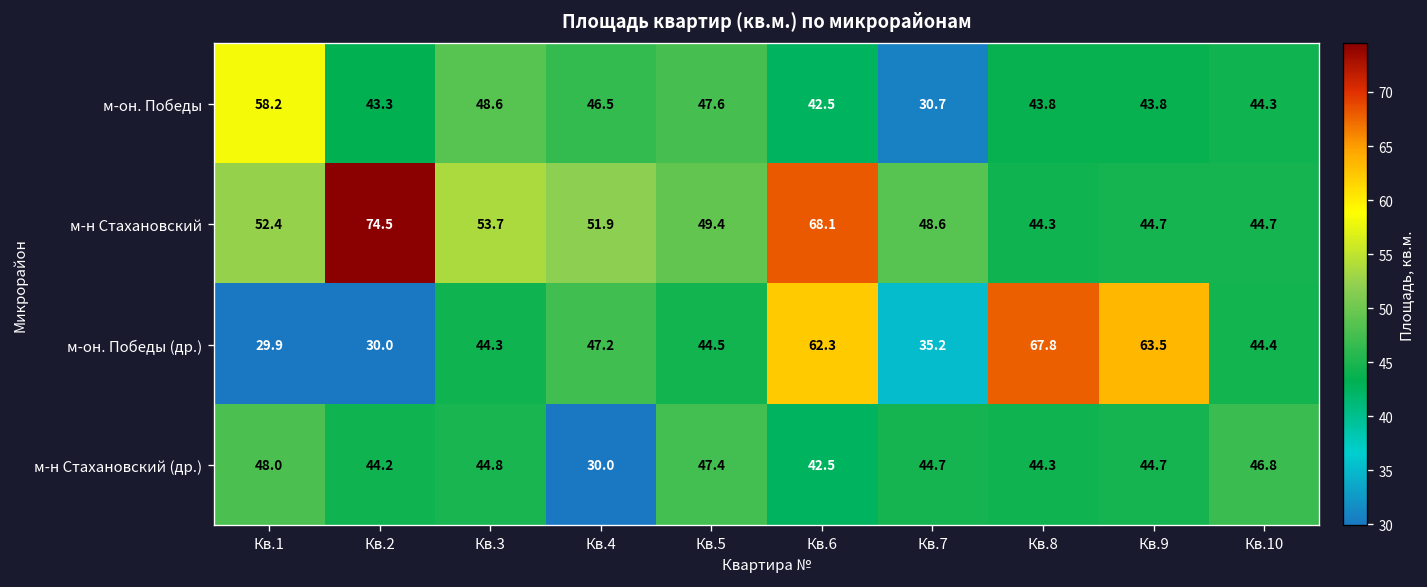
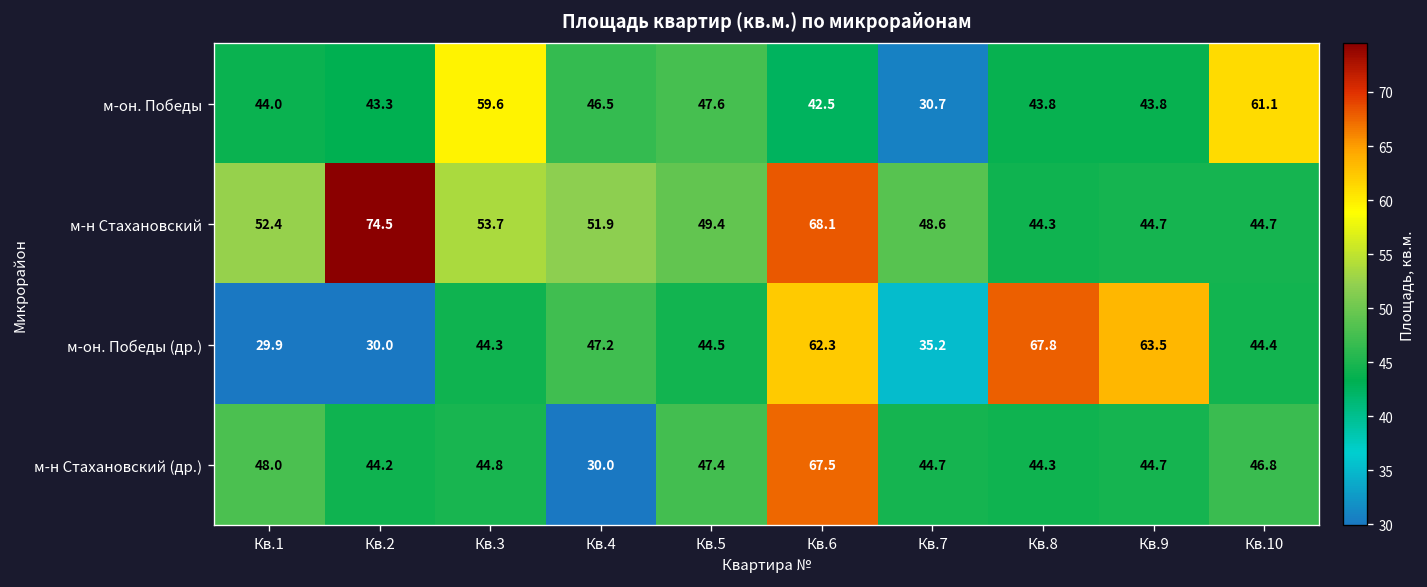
м-он. Победы, Кв.1: 58.2 -> 44.0
м-он. Победы, Кв.3: 48.6 -> 59.6
м-он. Победы, Кв.10: 44.3 -> 61.1
м-н Стахановский (др.), Кв.6: 42.5 -> 67.5
